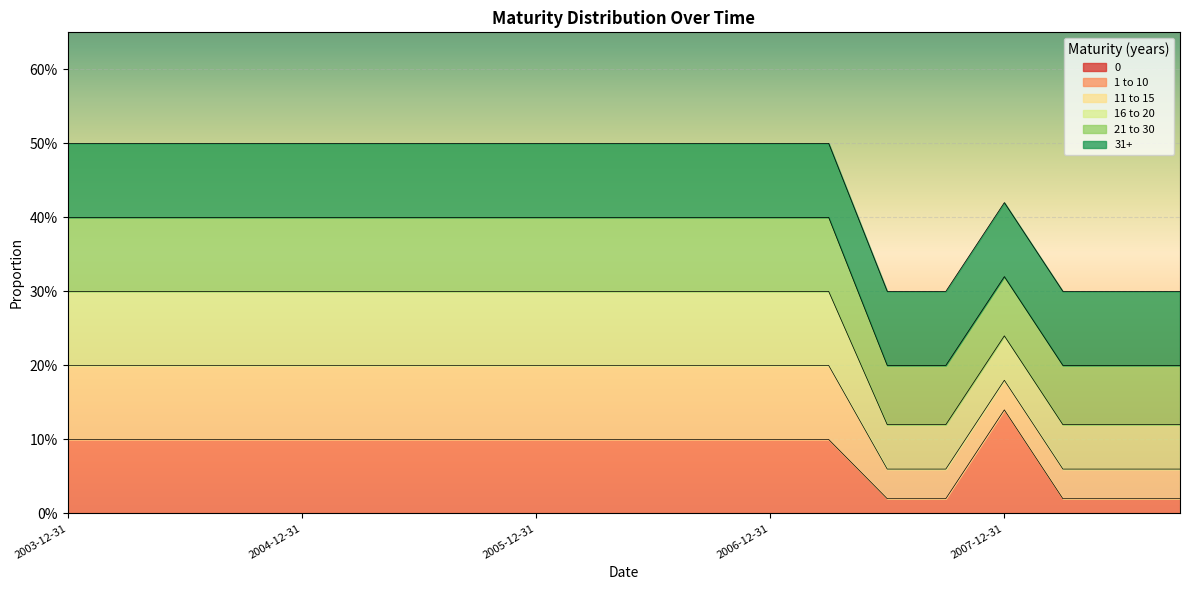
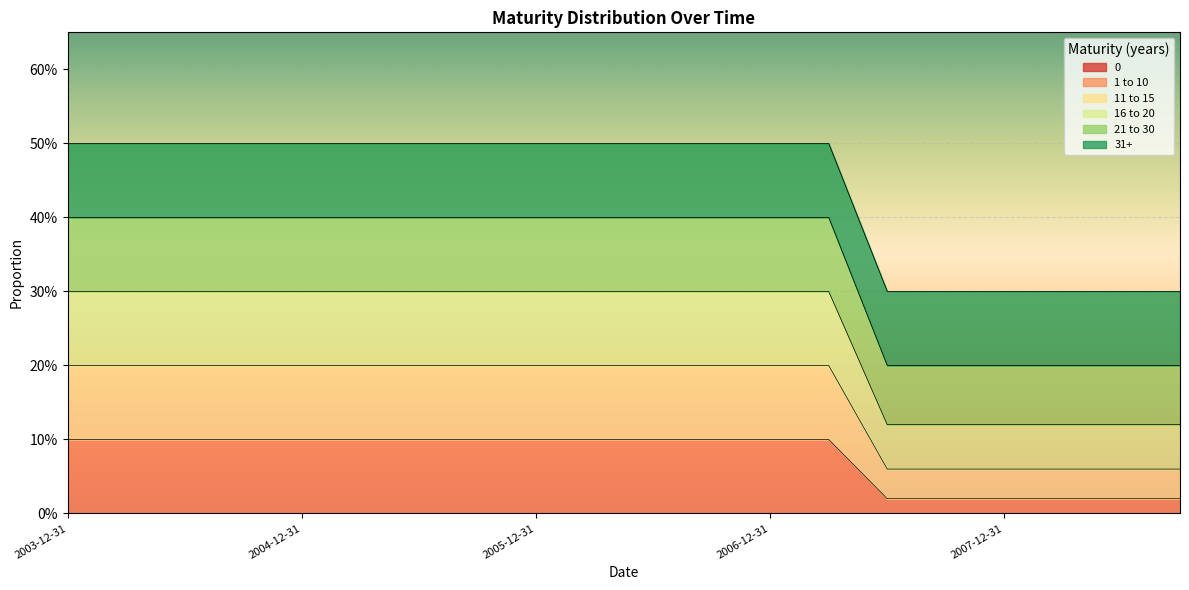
1 to 10, 2007-12-31: 14% -> 2%
